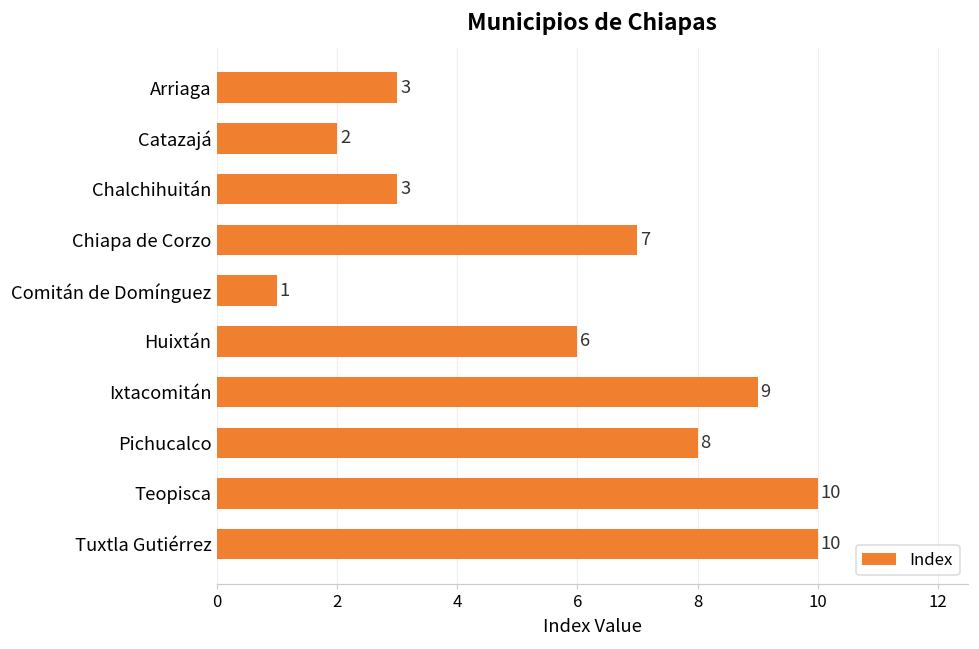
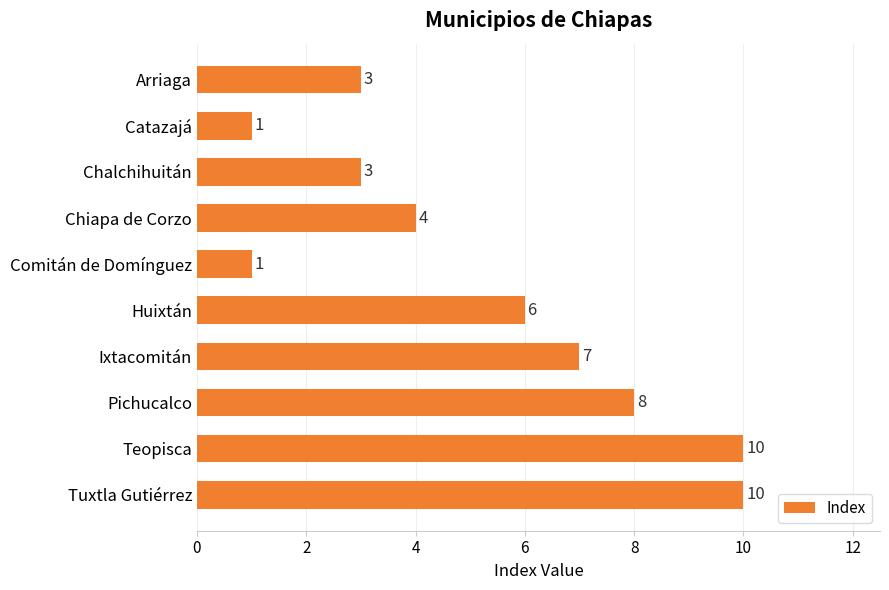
Catazajá: 2 -> 1
Chiapa de Corzo: 7 -> 4
Ixtacomitán: 9 -> 7
